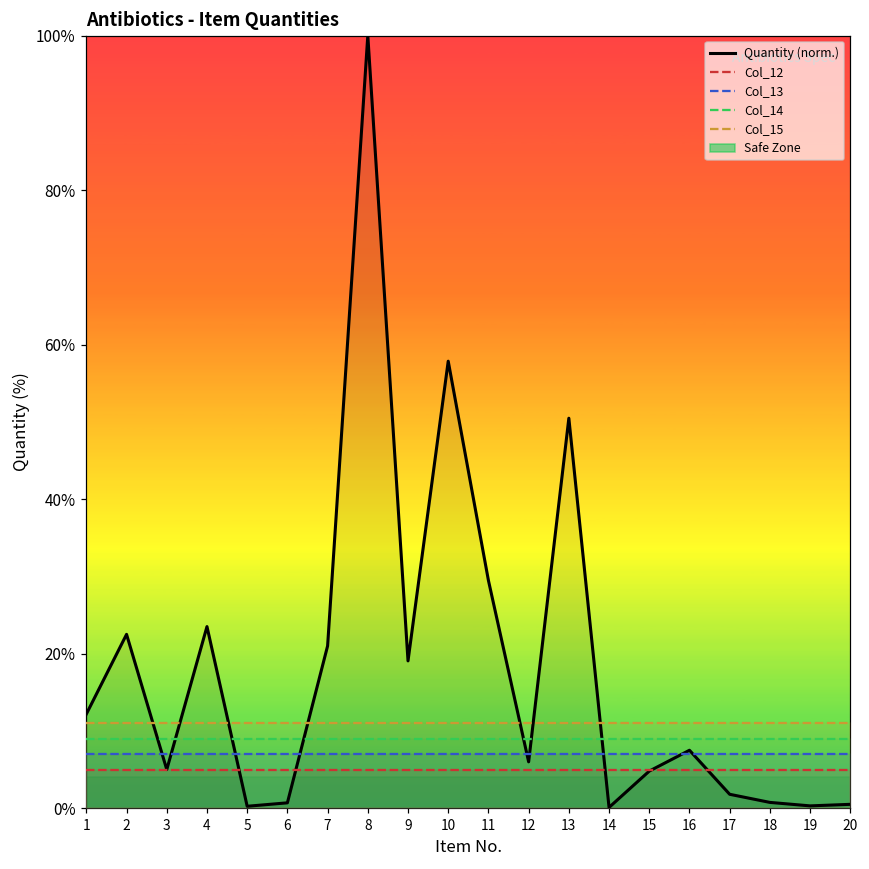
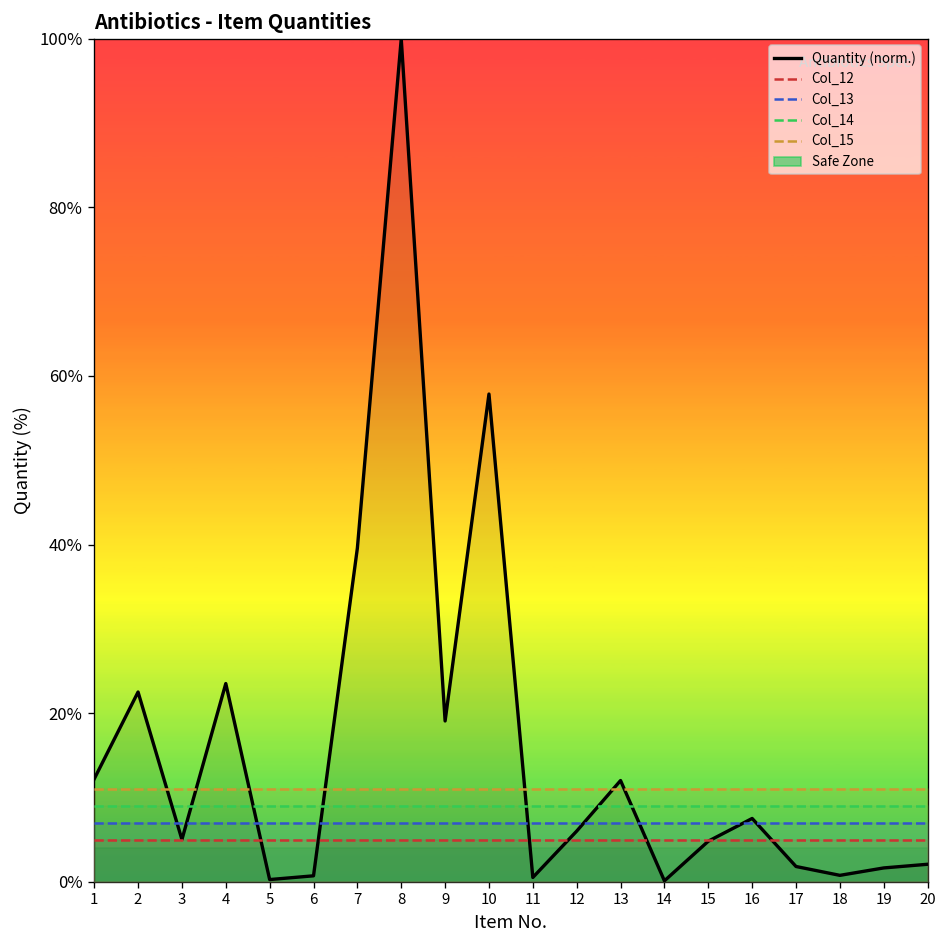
Quantity (norm.), 7: 21% -> 40%
Quantity (norm.), 11: 29% -> 1%
Quantity (norm.), 13: 50% -> 12%
Quantity (norm.), 19: 0% -> 2%
Quantity (norm.), 20: 1% -> 2%
